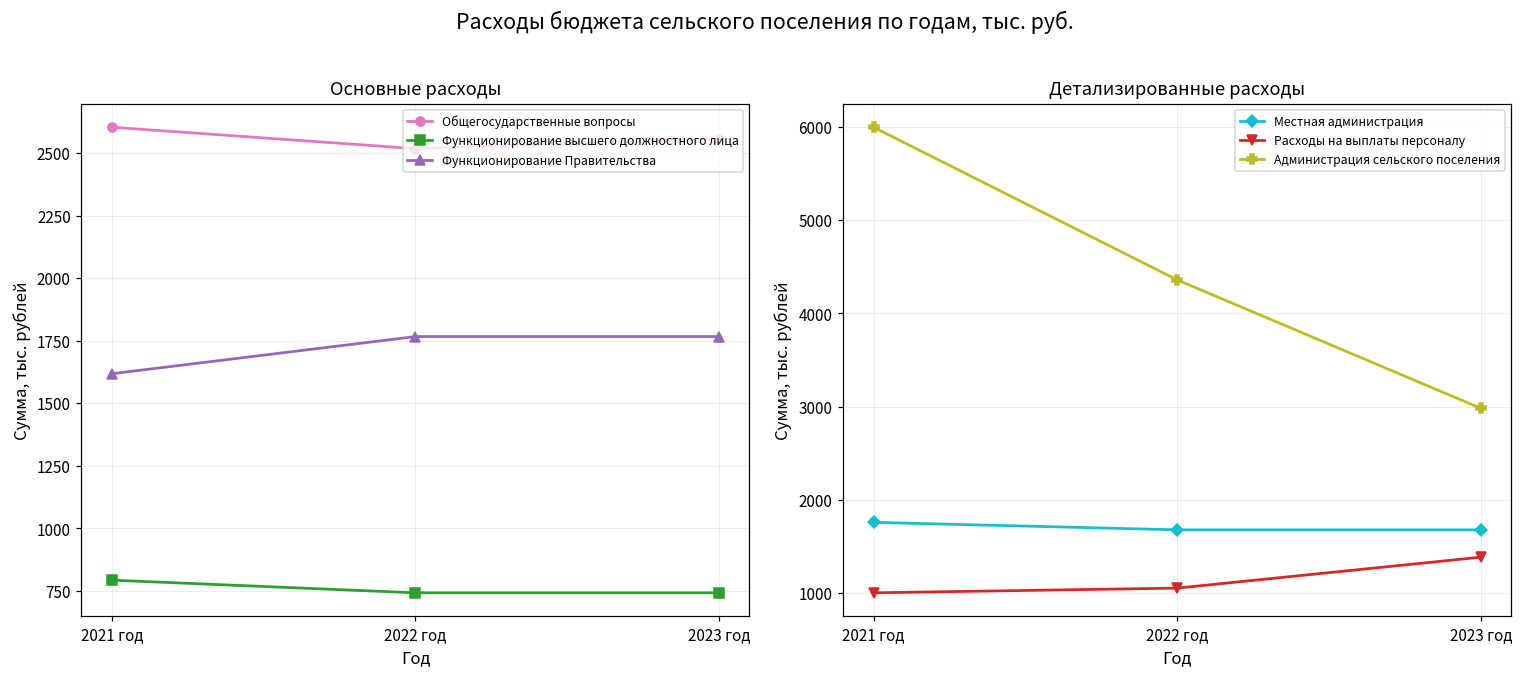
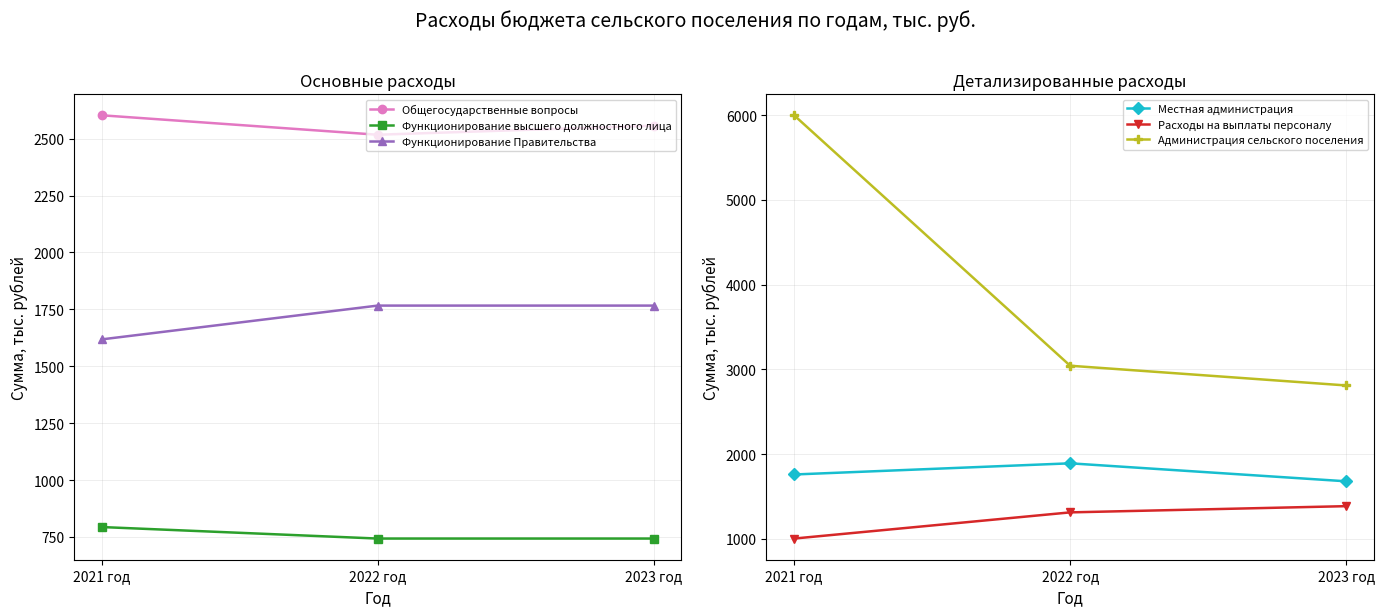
Детализированные расходы, Местная администрация, 2022 год: 1700 -> 1900
Детализированные расходы, Расходы на выплаты персоналу, 2022 год: 1100 -> 1300
Детализированные расходы, Администрация сельского поселения, 2022 год: 4400 -> 3000
Детализированные расходы, Администрация сельского поселения, 2023 год: 3000 -> 2800
